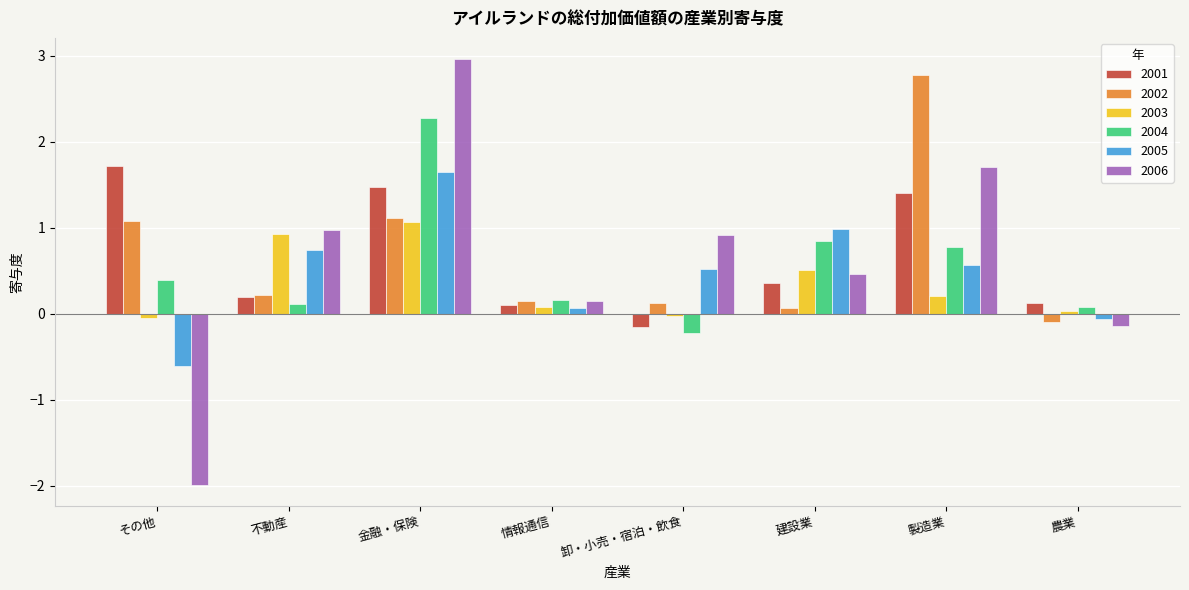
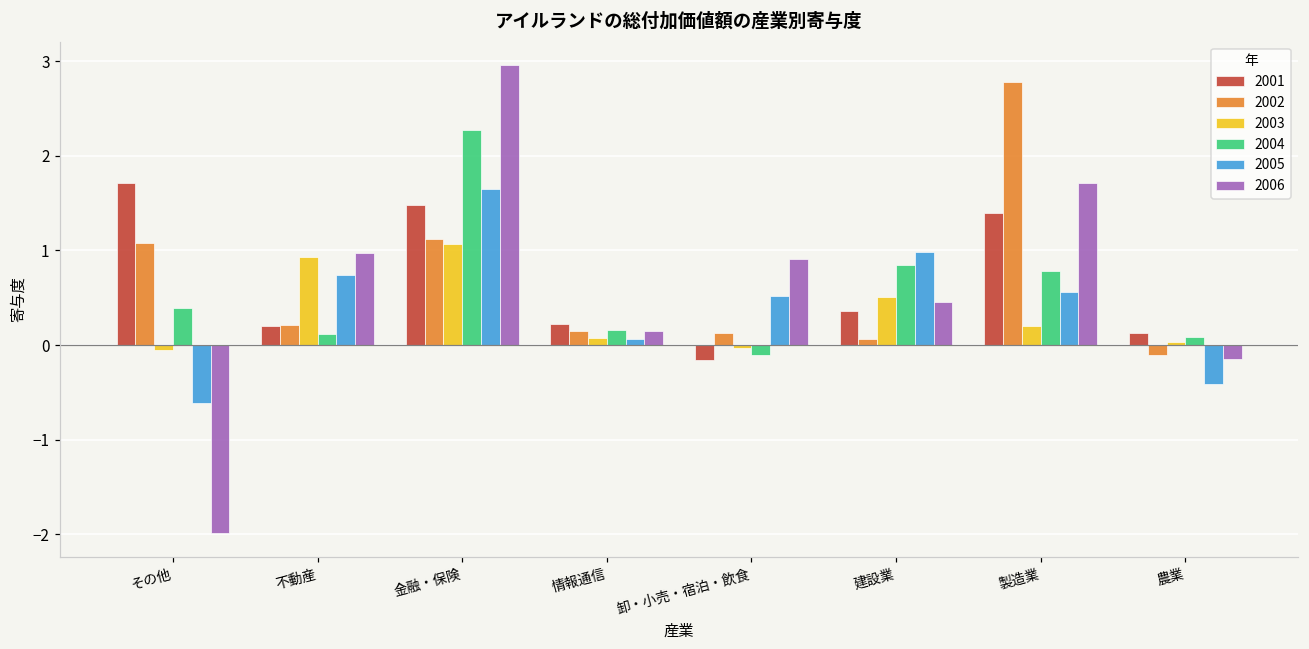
2001, 情報通信: 0.1 -> 0.2
2004, 卸・小売・宿泊・飲食: -0.2 -> -0.1
2005, 農業: -0.1 -> -0.4
